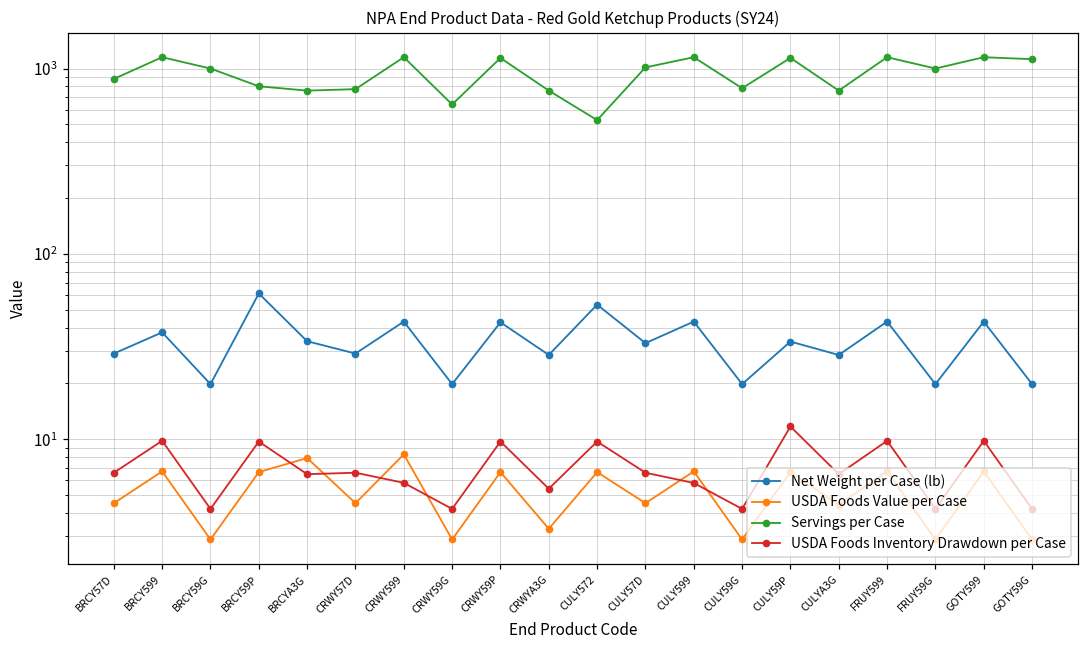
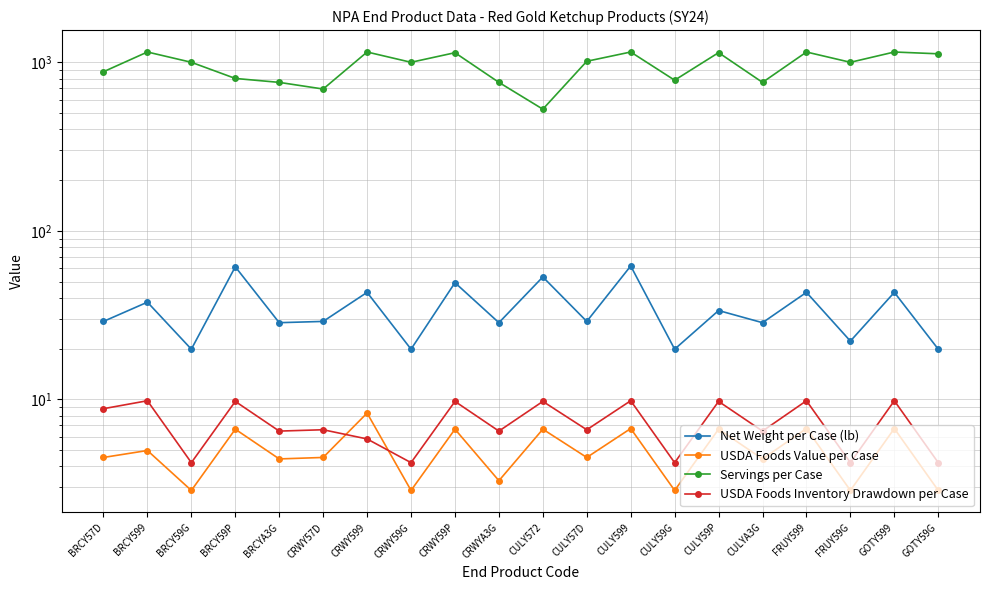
USDA Foods Inventory Drawdown per Case, BRCY57D: 6.6 -> 9
USDA Foods Value per Case, BRCY599: 6.7 -> 5.0
Net Weight per Case (lb), BRCYA3G: 34 -> 29
USDA Foods Value per Case, BRCYA3G: 8 -> 4.4
Servings per Case, CRWY57D: 800 -> 690
Servings per Case, CRWY59G: 640 -> 1000
Net Weight per Case (lb), CRWY59P: 43 -> 49
USDA Foods Inventory Drawdown per Case, CRWYA3G: 5.4 -> 6.5
Net Weight per Case (lb), CULY57D: 33 -> 29
Net Weight per Case (lb), CULY599: 43 -> 62
USDA Foods Inventory Drawdown per Case, CULY599: 5.8 -> 10
USDA Foods Inventory Drawdown per Case, CULY59P: 12 -> 10
Net Weight per Case (lb), FRUY59G: 20 -> 22
